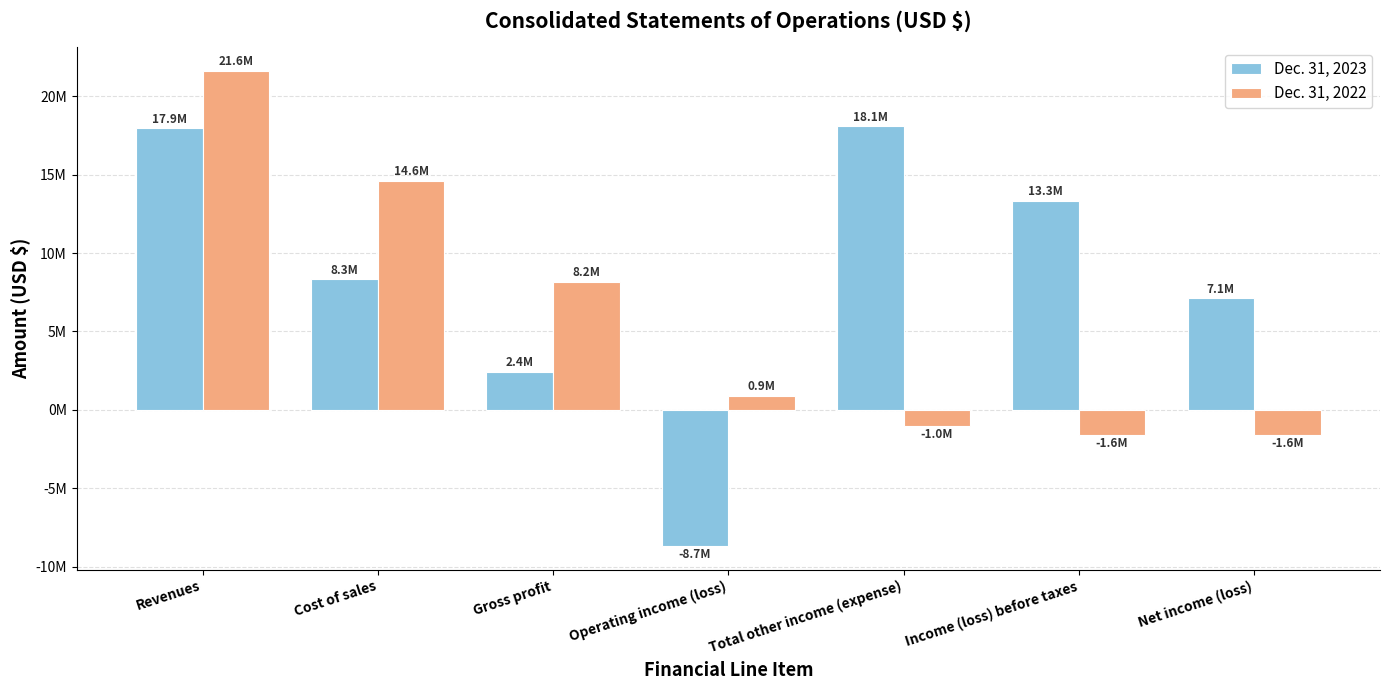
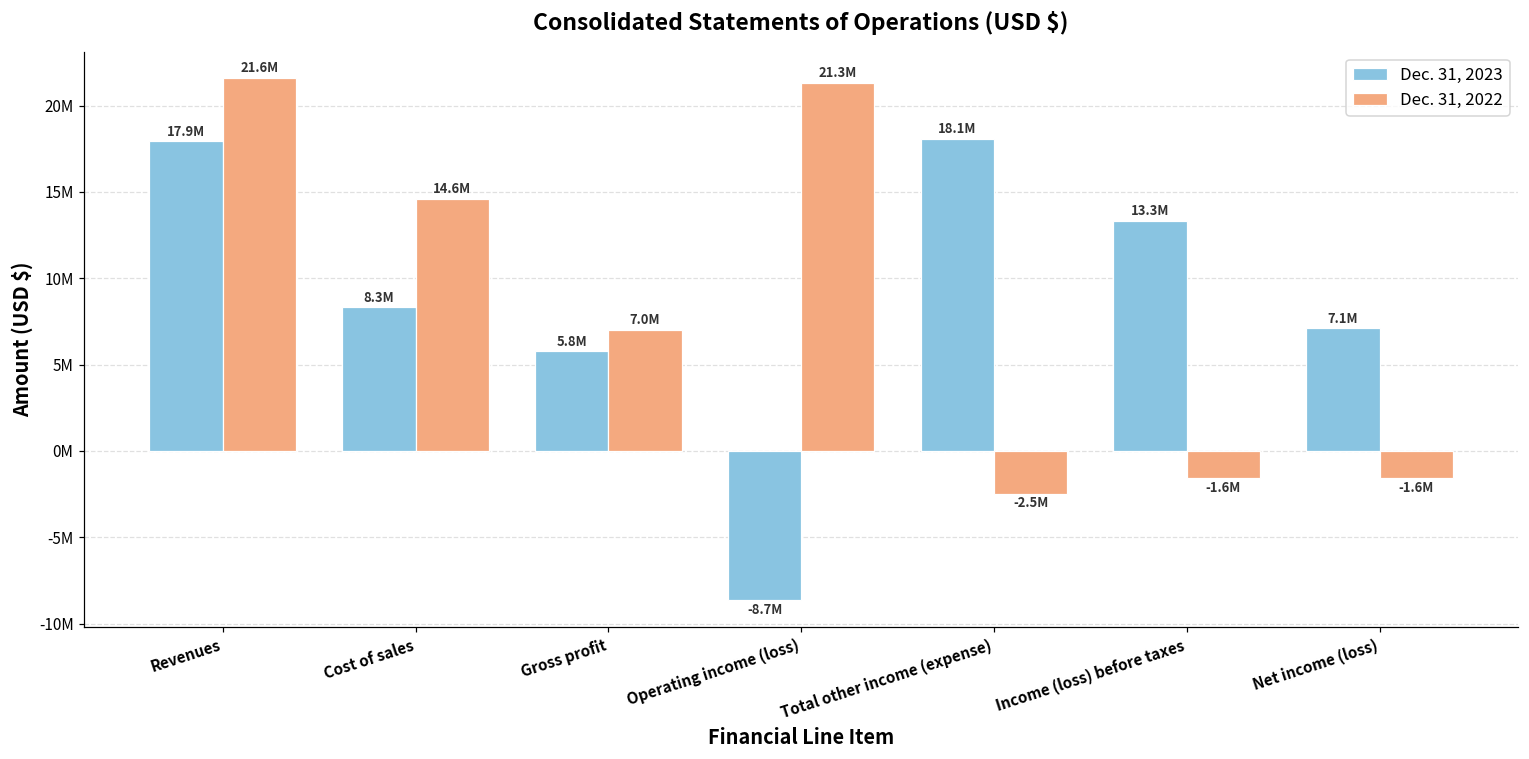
Dec. 31, 2023, Gross profit: 2.4M -> 5.8M
Dec. 31, 2022, Gross profit: 8.2M -> 7.0M
Dec. 31, 2022, Operating income (loss): 0.9M -> 21.3M
Dec. 31, 2022, Total other income (expense): -1.0M -> -2.5M
